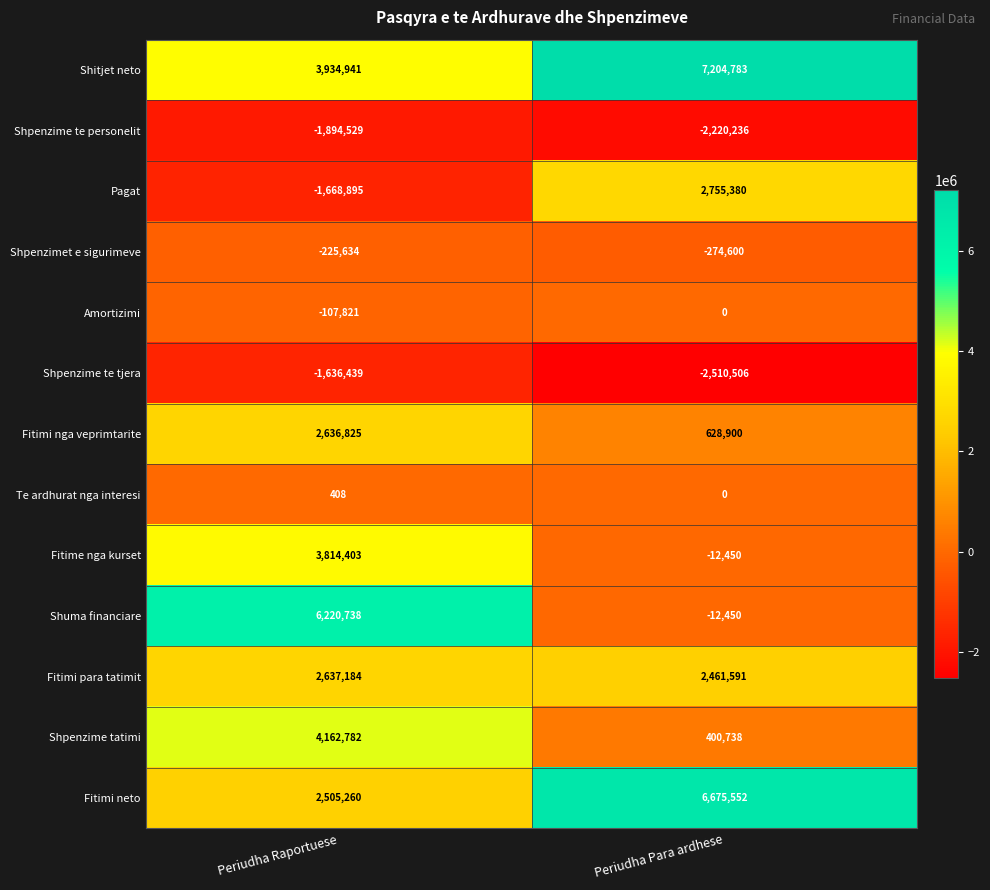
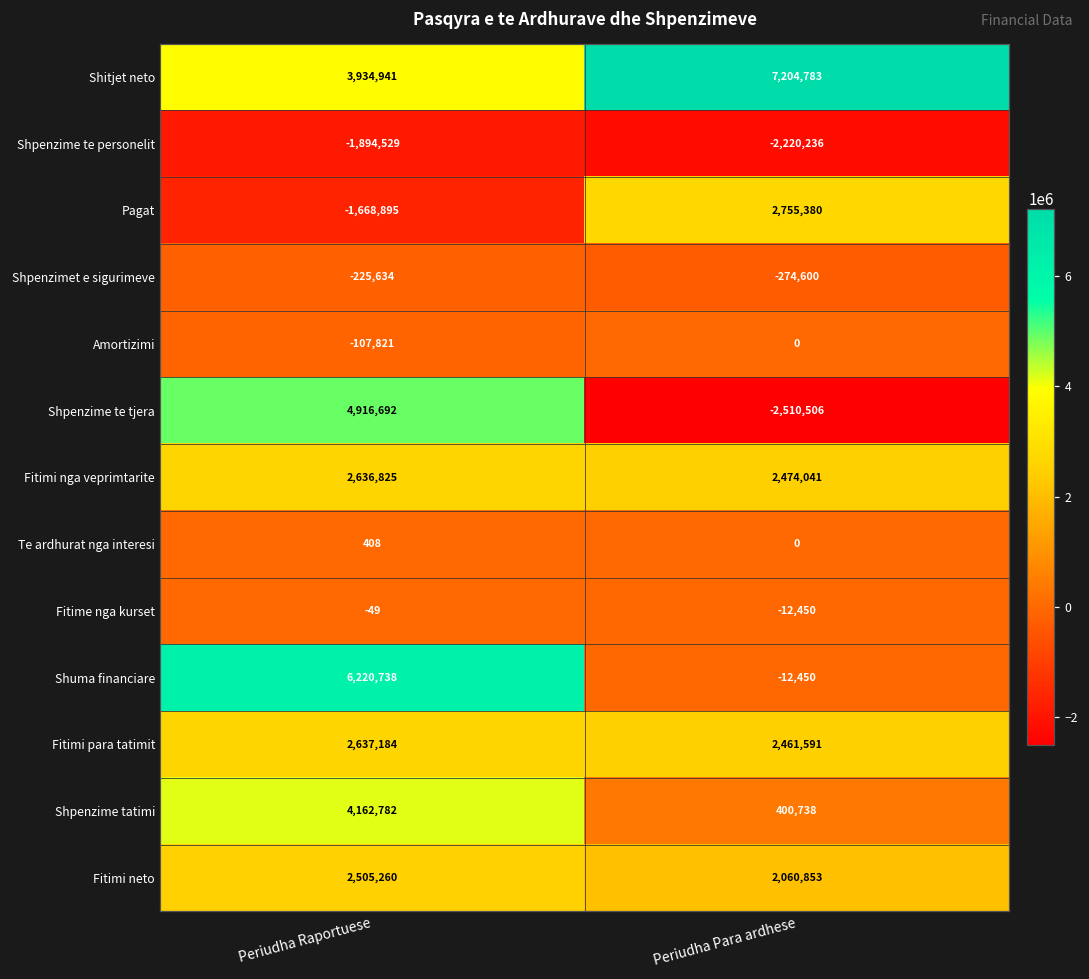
Shpenzime te tjera, Periudha Raportuese: -1,636,439 -> 4,916,692
Fitimi nga veprimtarite, Periudha Para ardhese: 628,900 -> 2,474,041
Fitime nga kurset, Periudha Raportuese: 3,814,403 -> -49
Fitimi neto, Periudha Para ardhese: 6,675,552 -> 2,060,853
